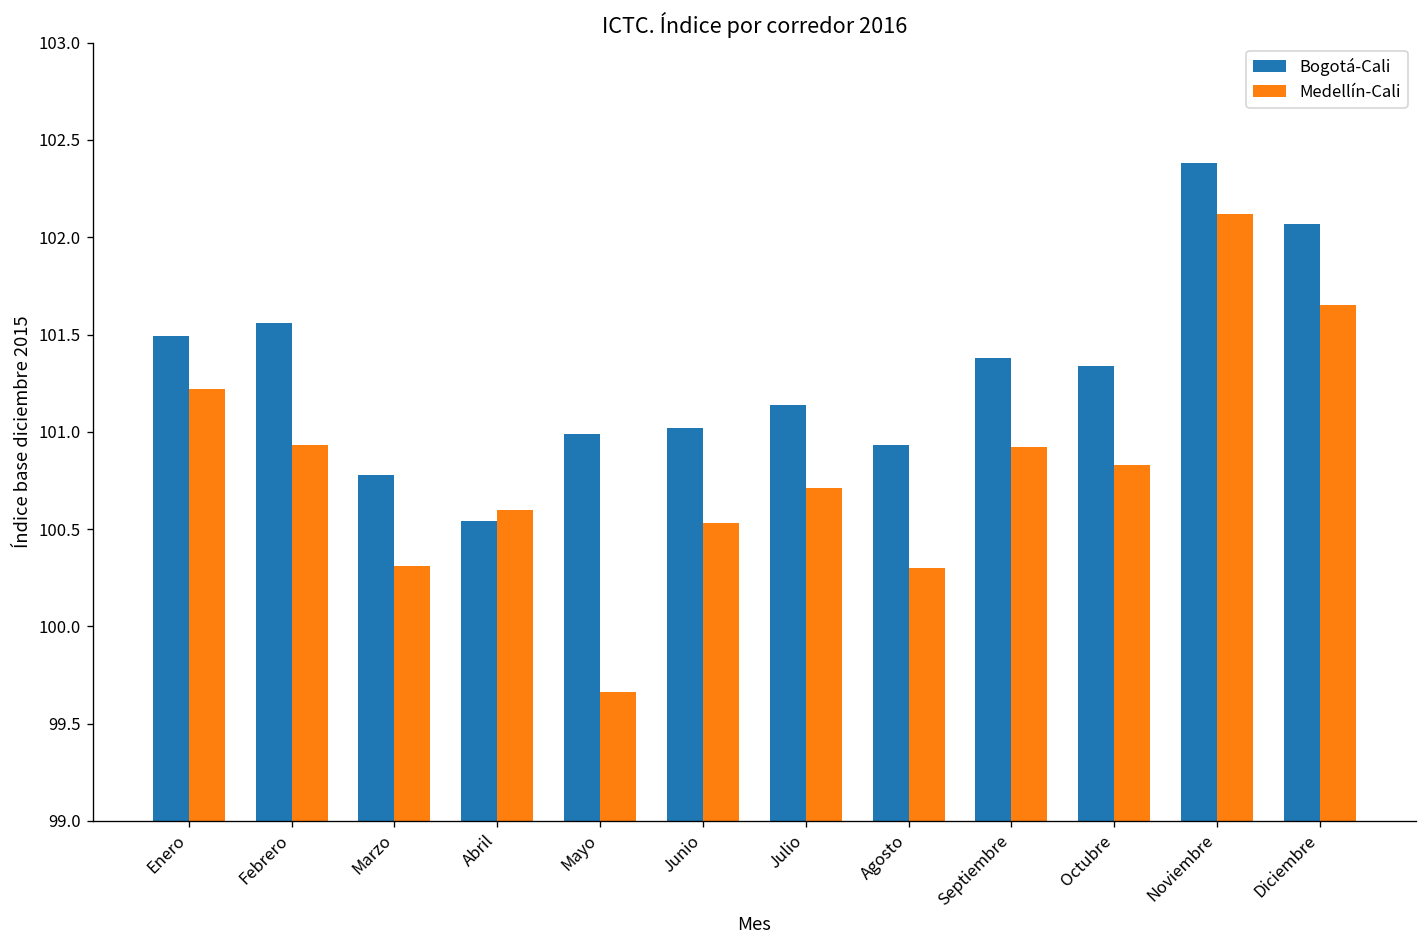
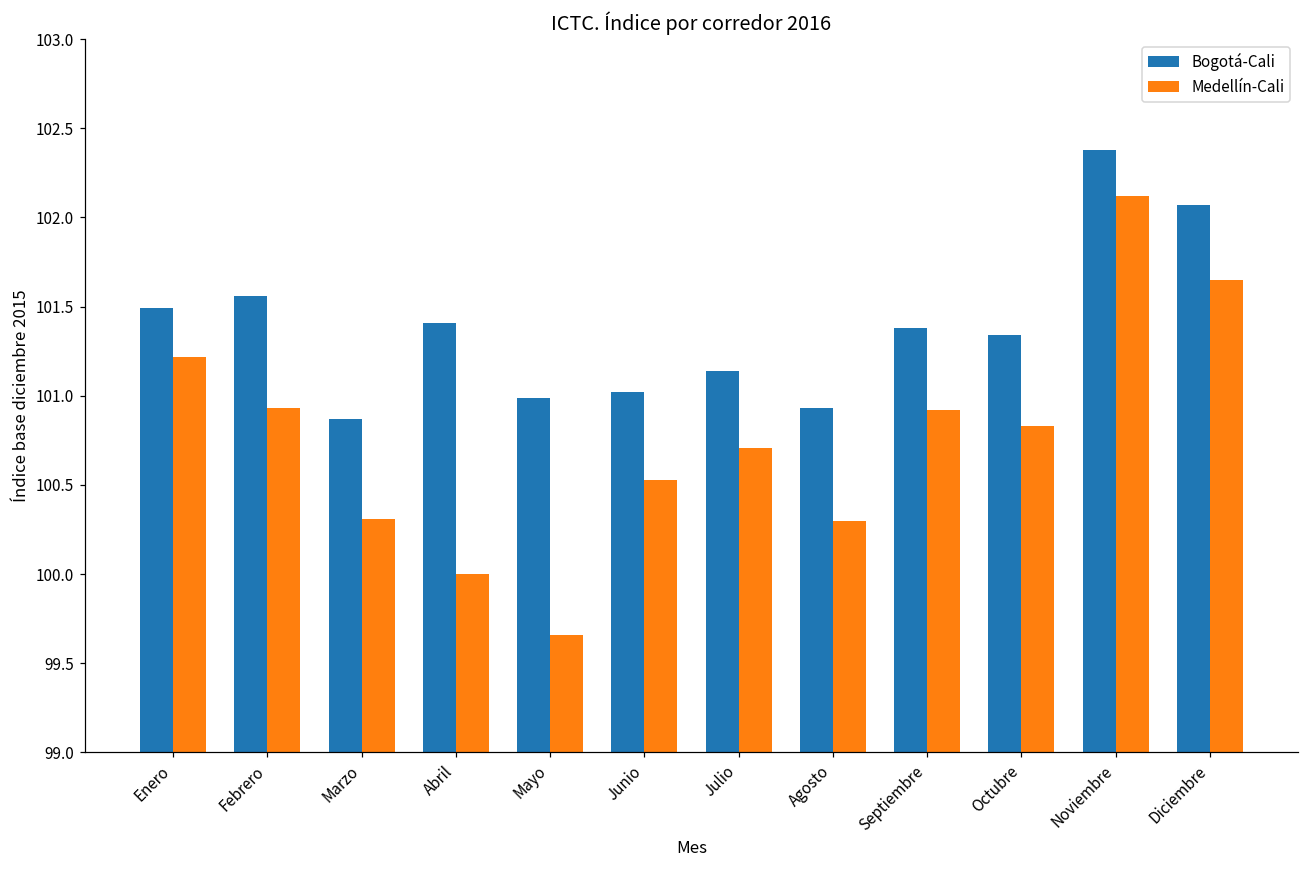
Bogotá-Cali, Marzo: 100.78 -> 100.87
Bogotá-Cali, Abril: 100.54 -> 101.41
Medellín-Cali, Abril: 100.6 -> 100.0
